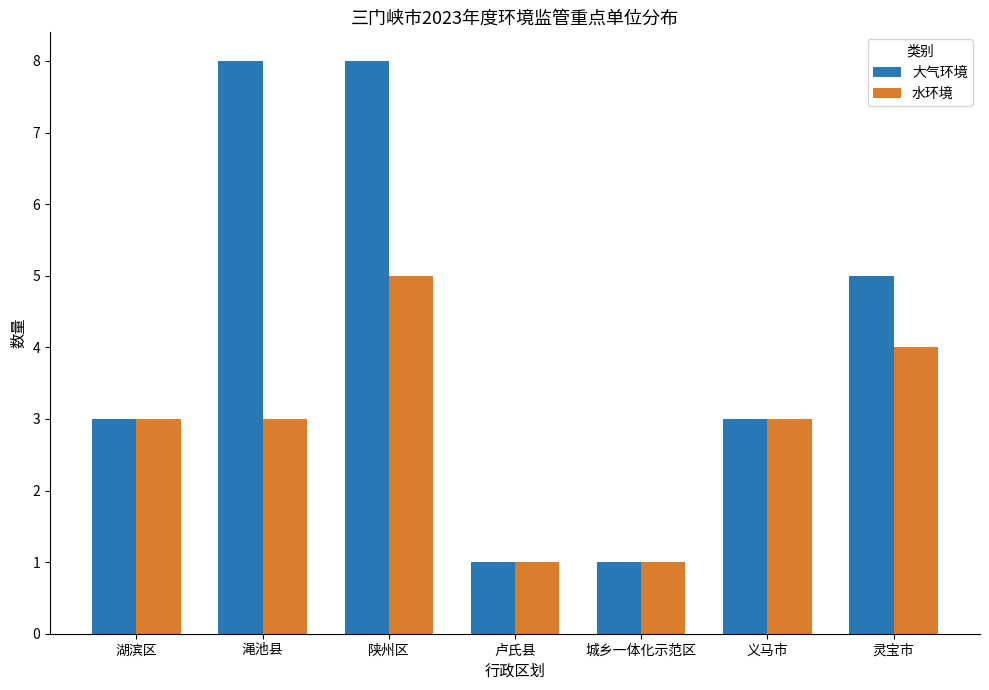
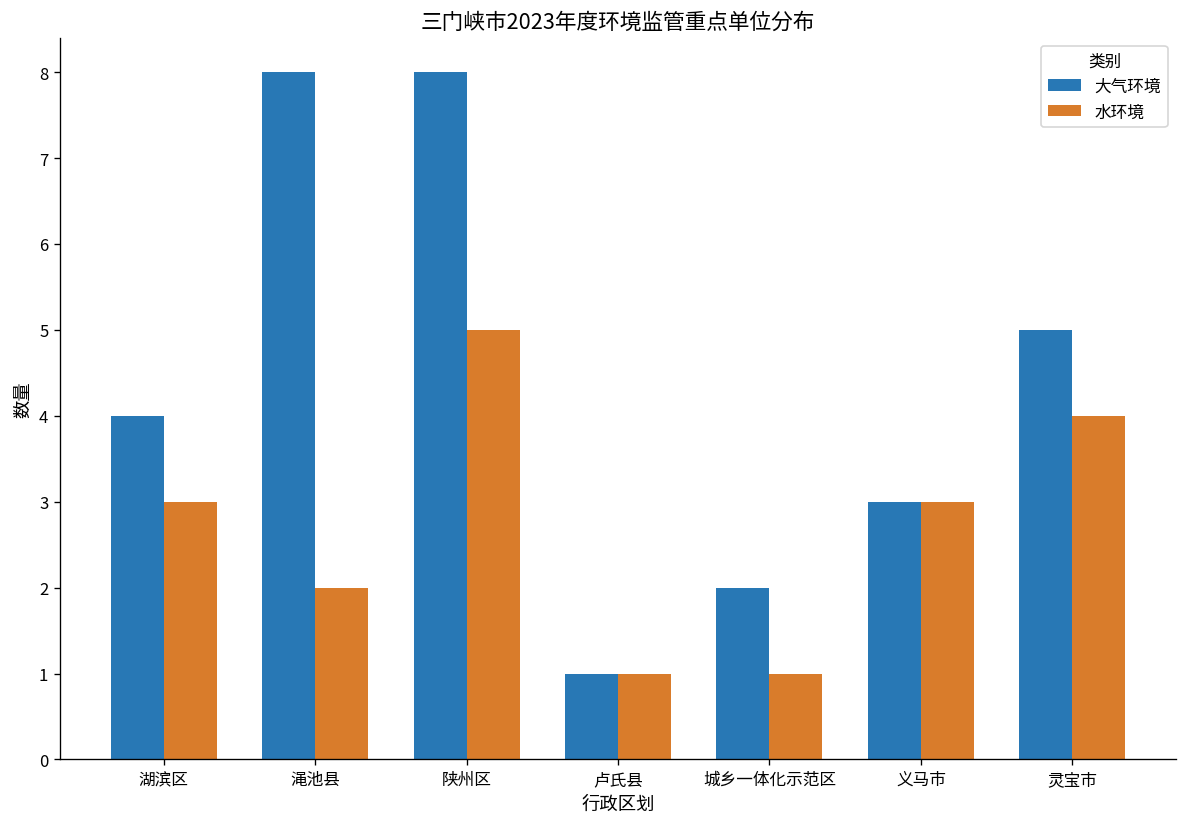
大气环境, 湖滨区: 3 -> 4
水环境, 渑池县: 3 -> 2
大气环境, 城乡一体化示范区: 1 -> 2
